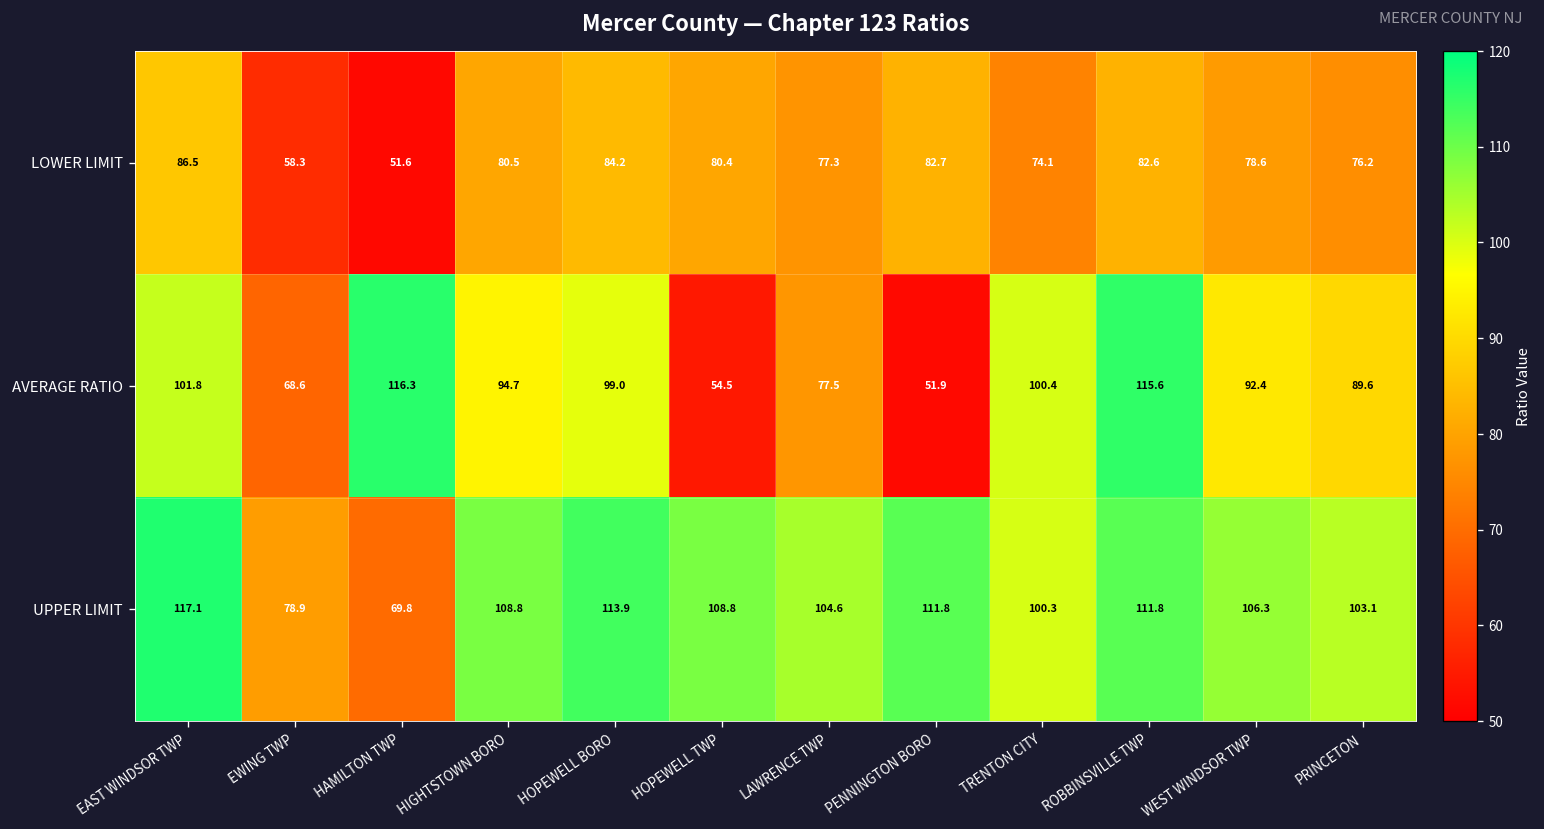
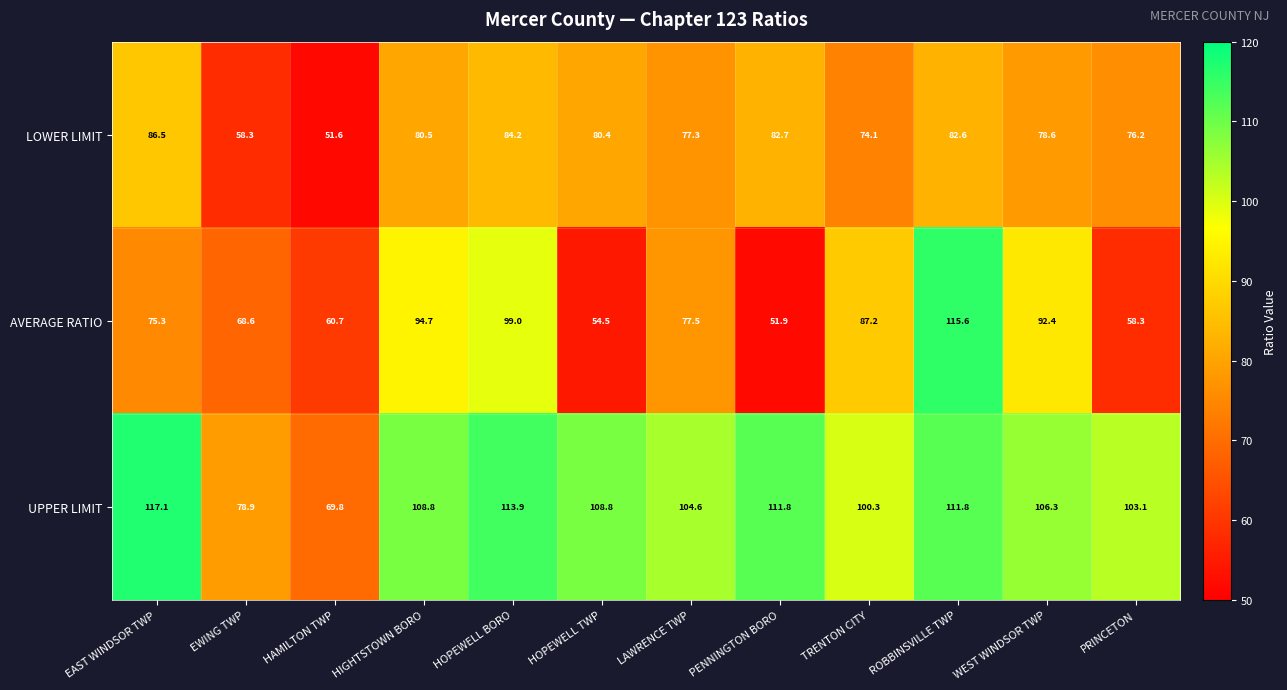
AVERAGE RATIO, EAST WINDSOR TWP: 101.8 -> 75.3
AVERAGE RATIO, HAMILTON TWP: 116.3 -> 60.7
AVERAGE RATIO, TRENTON CITY: 100.4 -> 87.2
AVERAGE RATIO, PRINCETON: 89.6 -> 58.3
